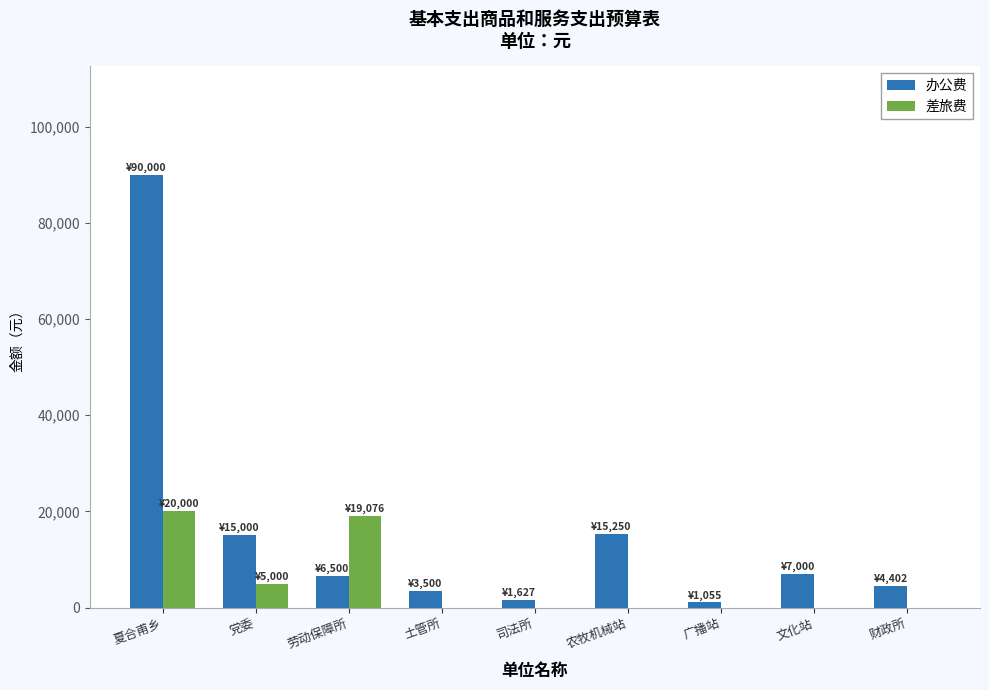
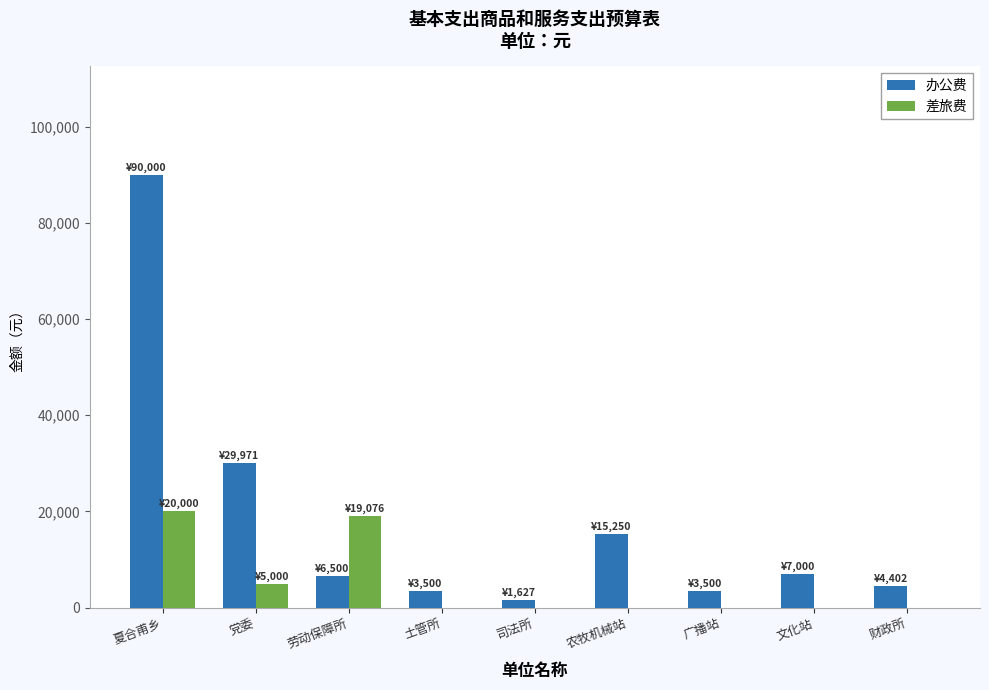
办公费, 党委: ¥15,000 -> ¥29,971
办公费, 广播站: ¥1,055 -> ¥3,500
